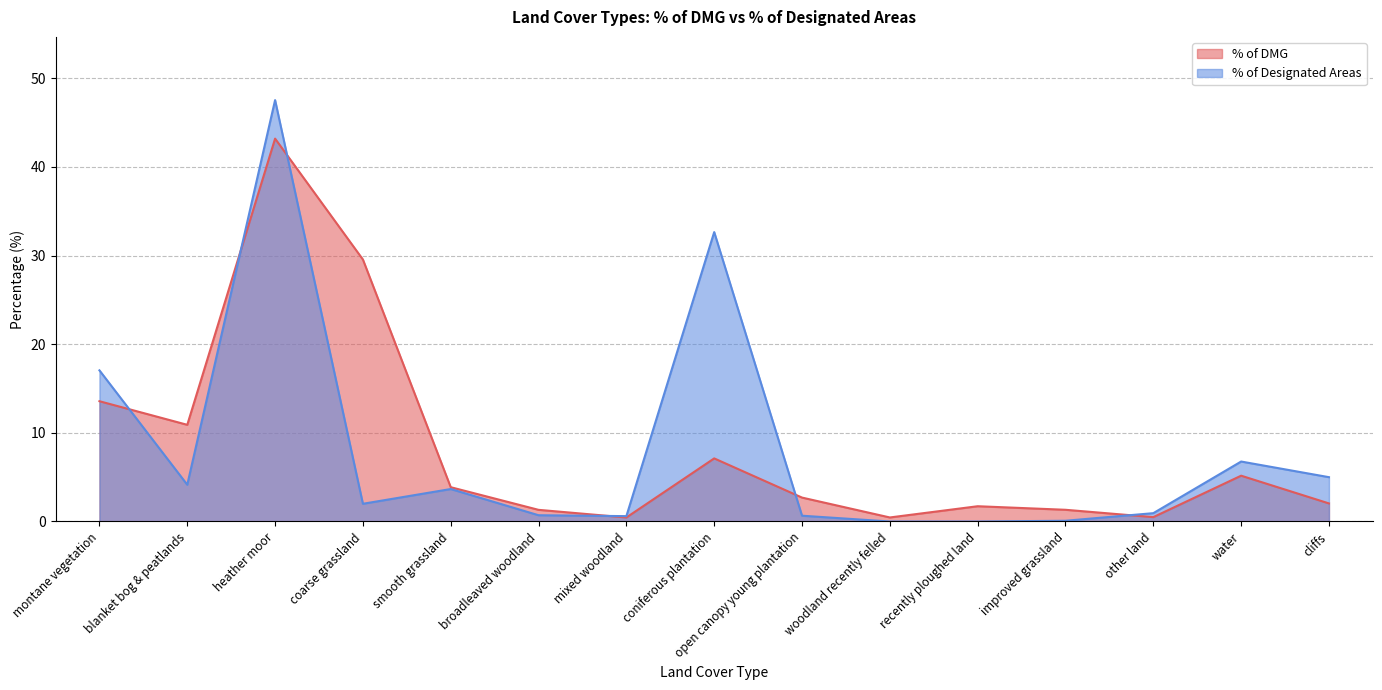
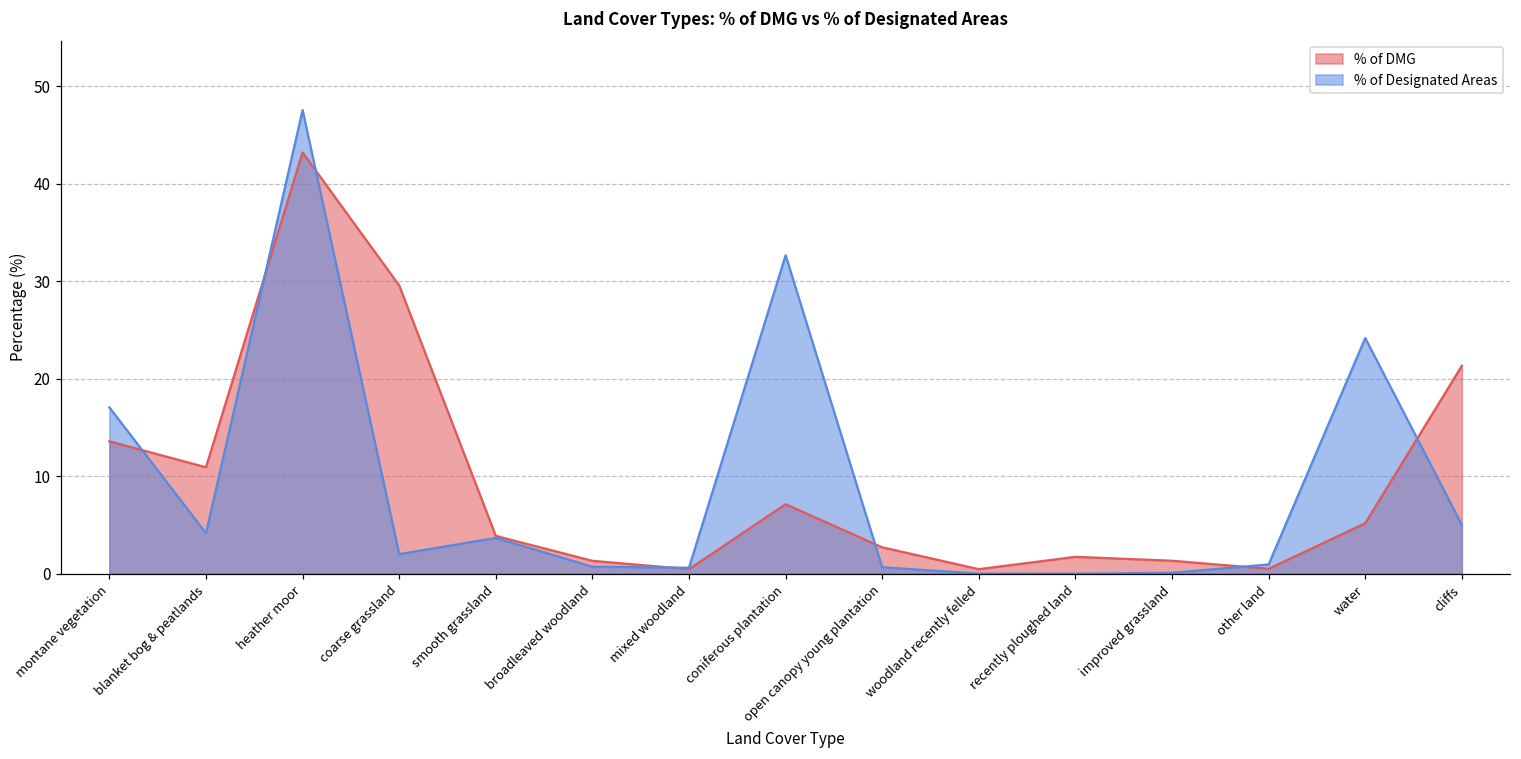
% of Designated Areas, water: 7 -> 24
% of DMG, cliffs: 2 -> 21
